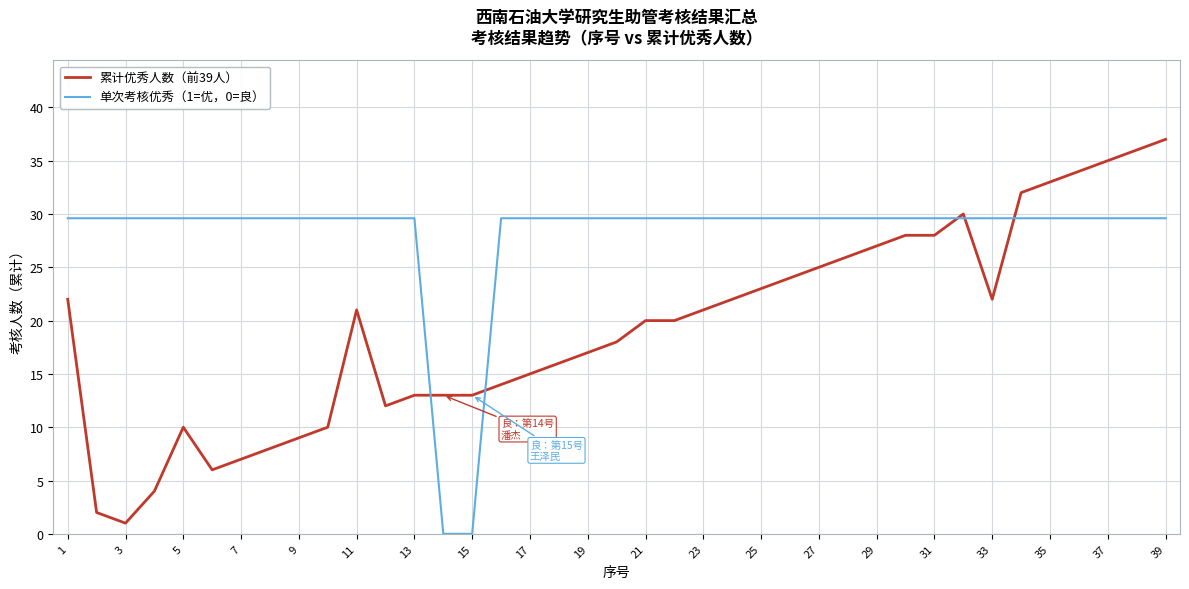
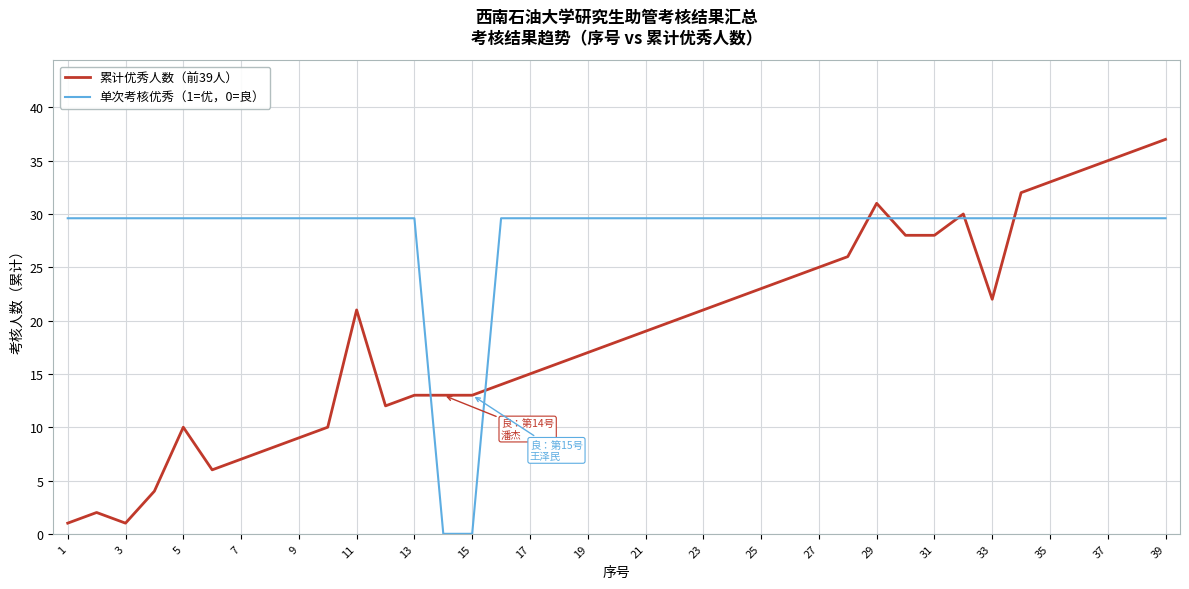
累计优秀人数（前39人）, 1: 22 -> 1
累计优秀人数（前39人）, 21: 20 -> 19
累计优秀人数（前39人）, 29: 27 -> 31
